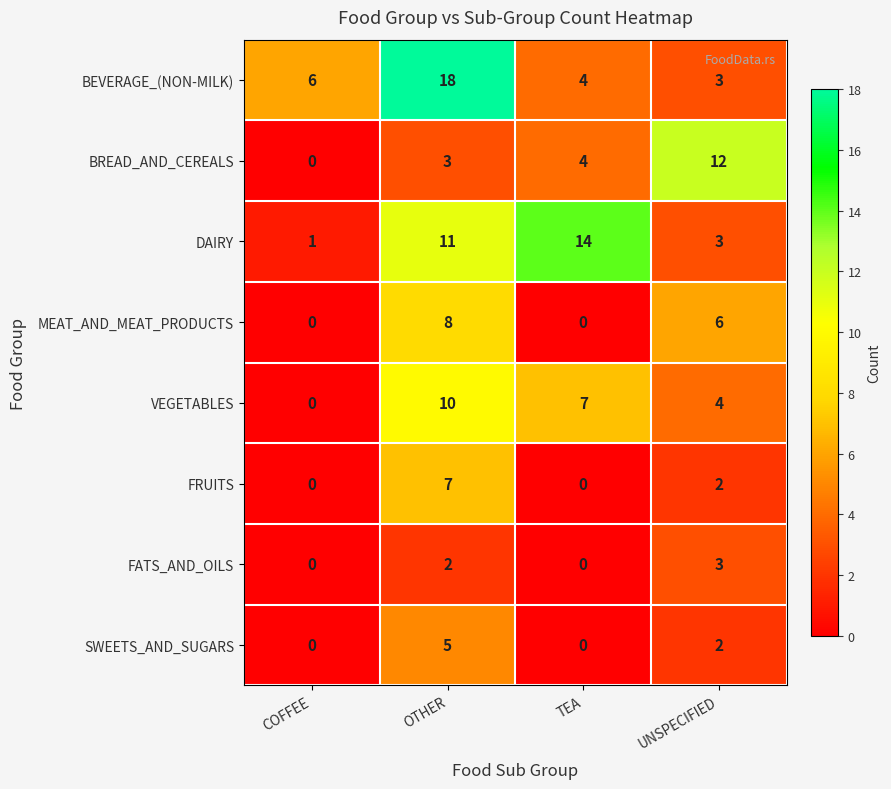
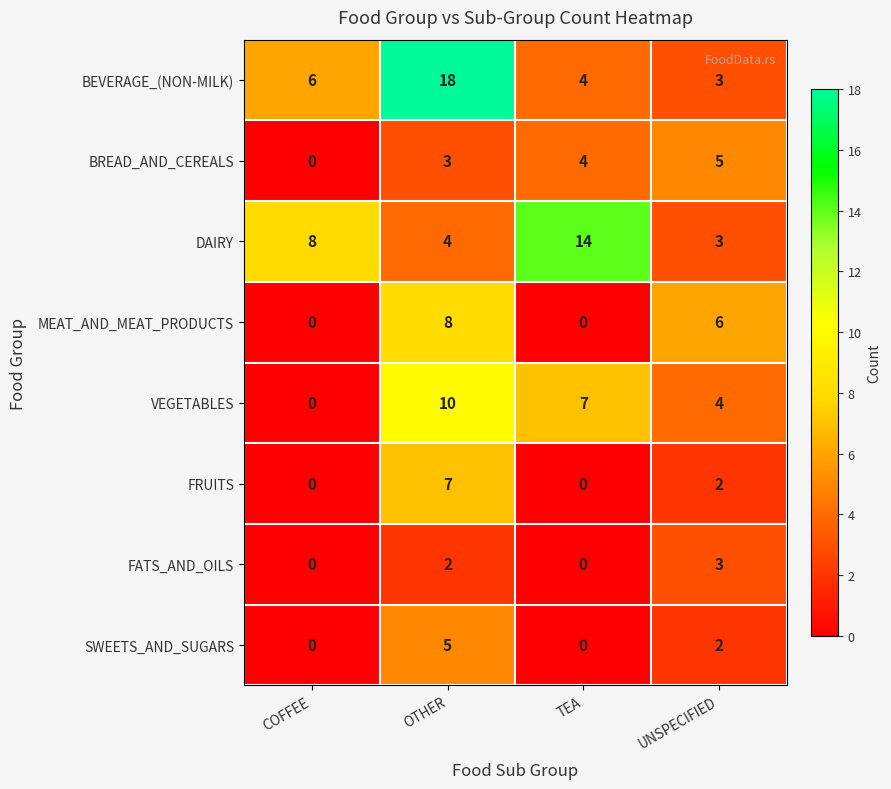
BREAD_AND_CEREALS, UNSPECIFIED: 12 -> 5
DAIRY, COFFEE: 1 -> 8
DAIRY, OTHER: 11 -> 4
